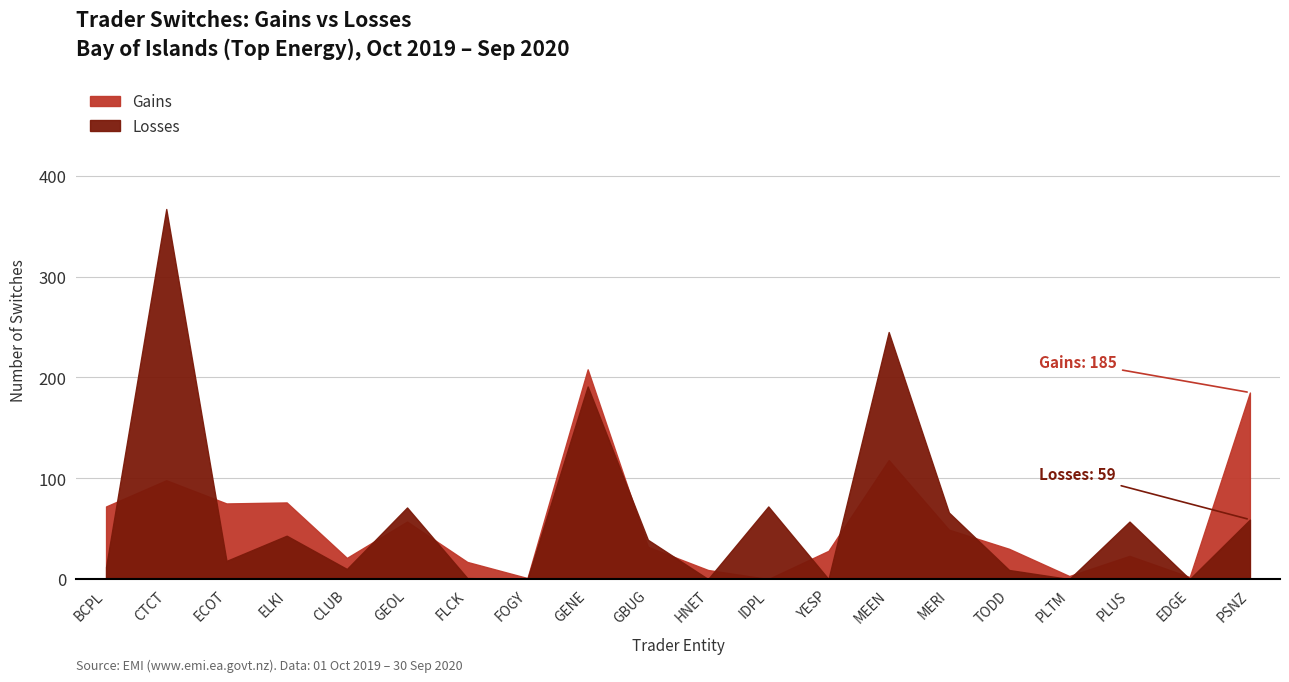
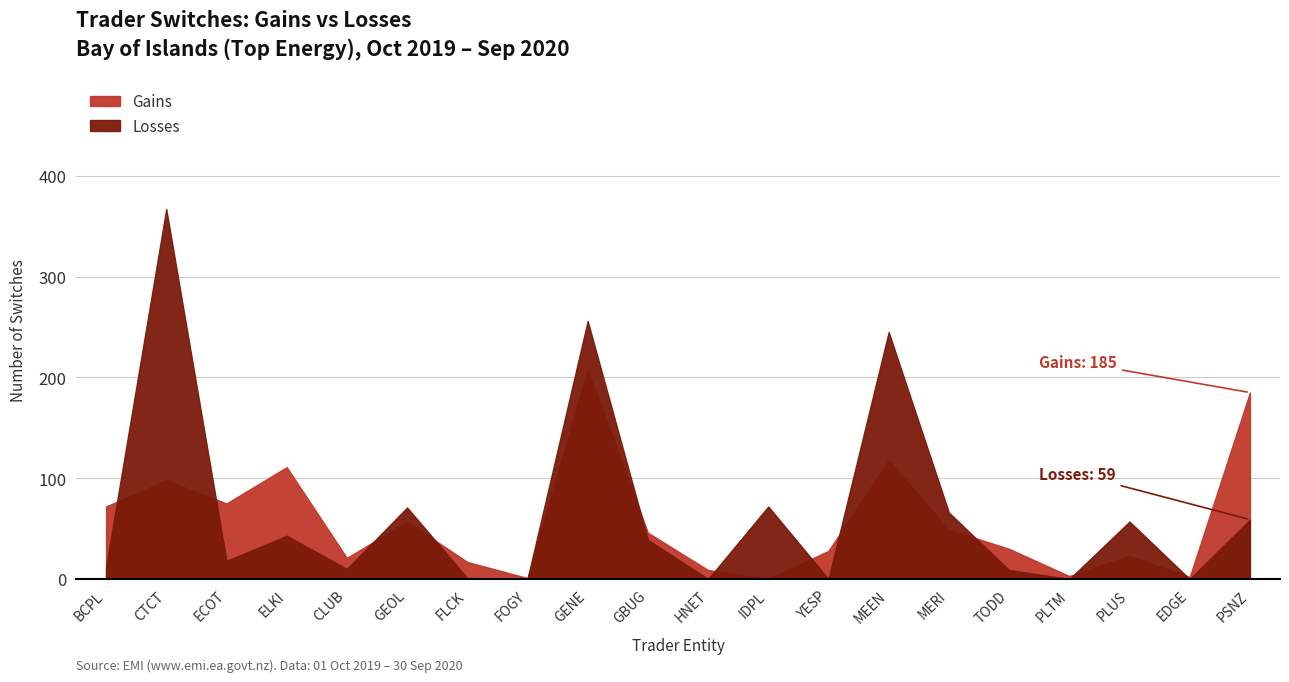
Gains, ELKI: 76 -> 111
Losses, GENE: 191 -> 256
Gains, GBUG: 32 -> 46
